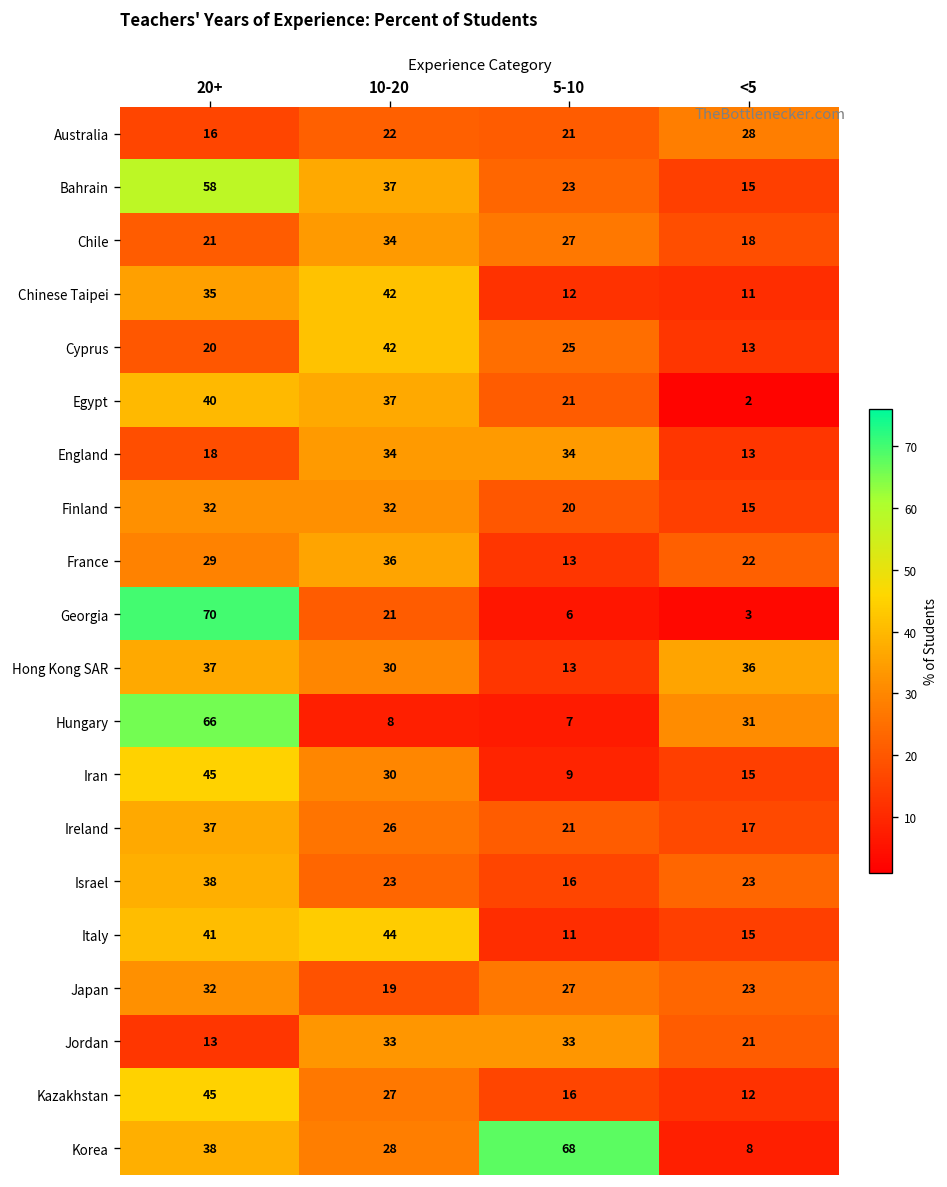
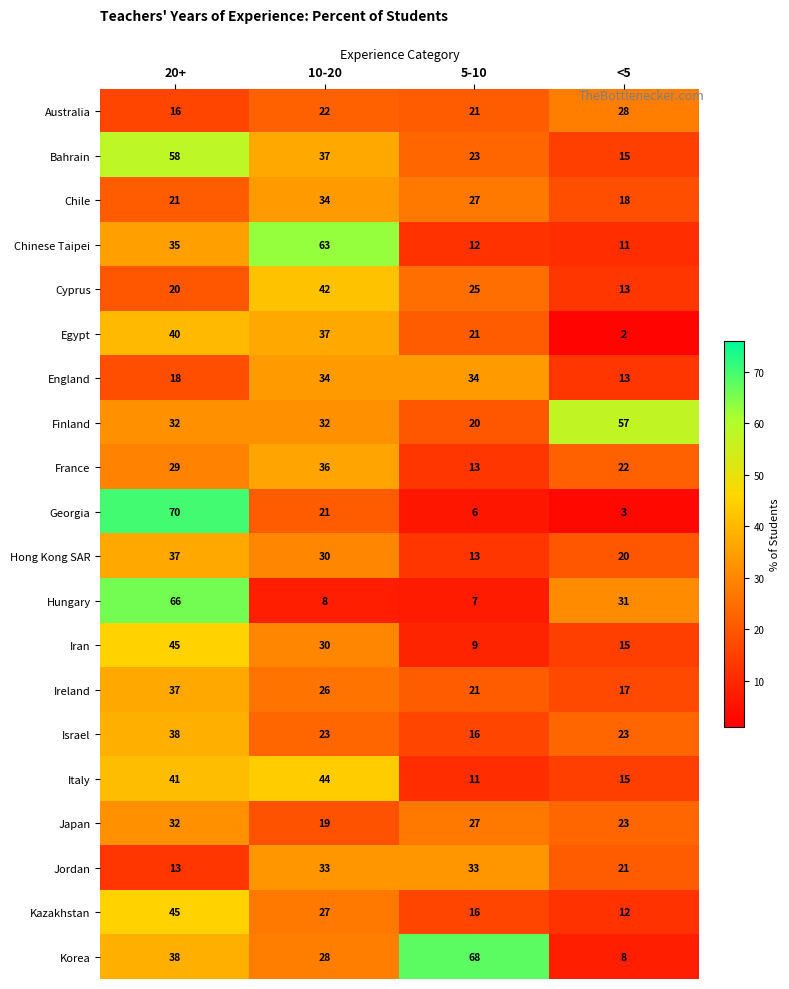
Chinese Taipei, 10-20: 42 -> 63
Finland, <5: 15 -> 57
Hong Kong SAR, <5: 36 -> 20
